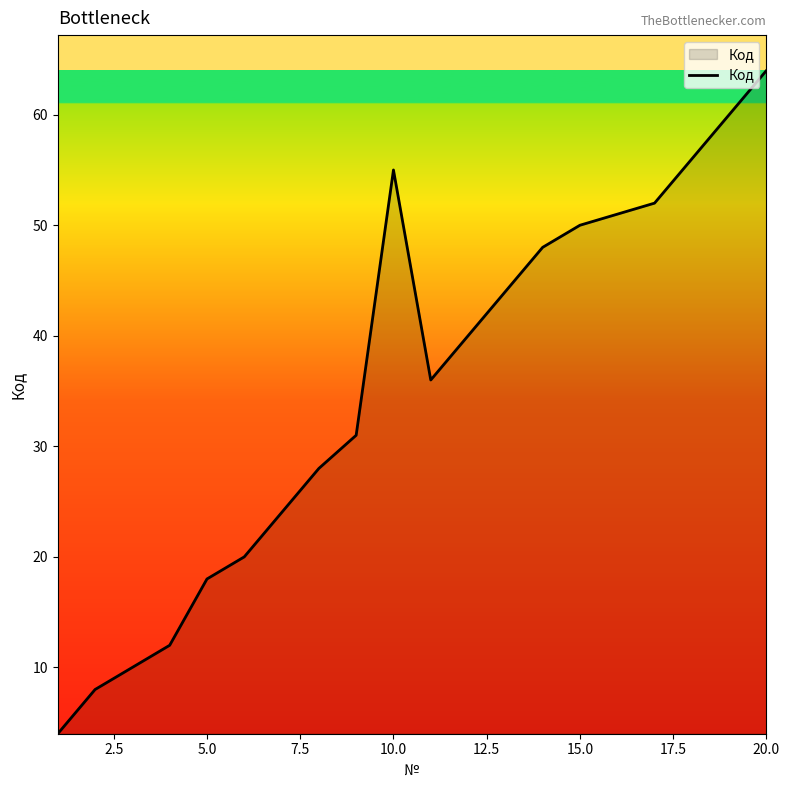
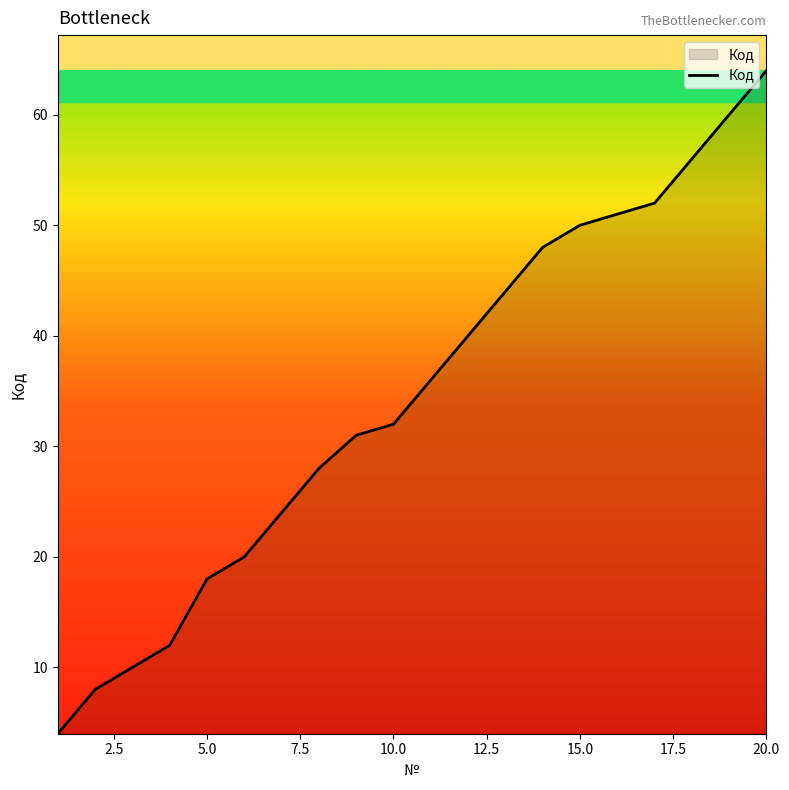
10.0: 55 -> 32
